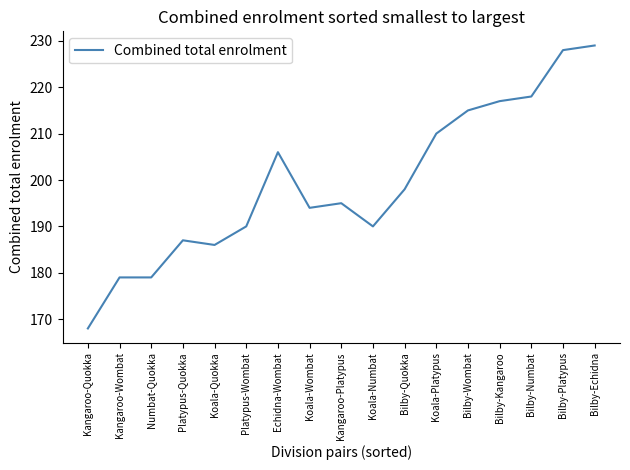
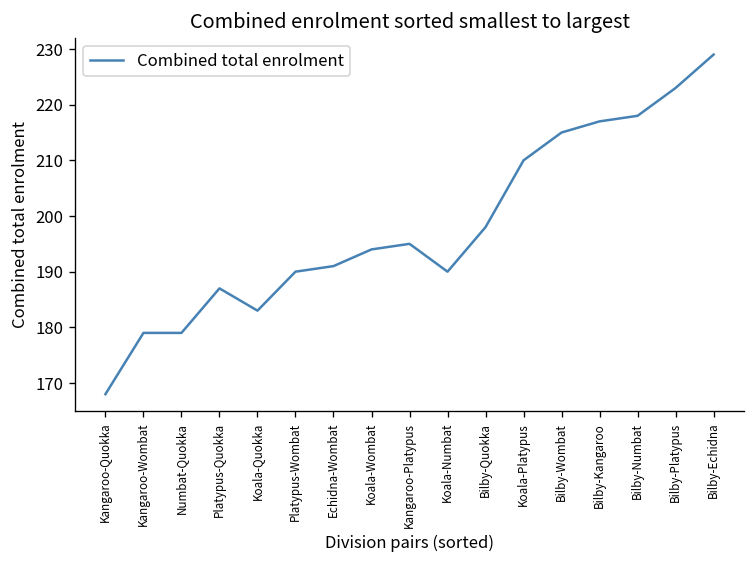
Koala-Quokka: 186 -> 183
Echidna-Wombat: 206 -> 191
Bilby-Platypus: 228 -> 223
